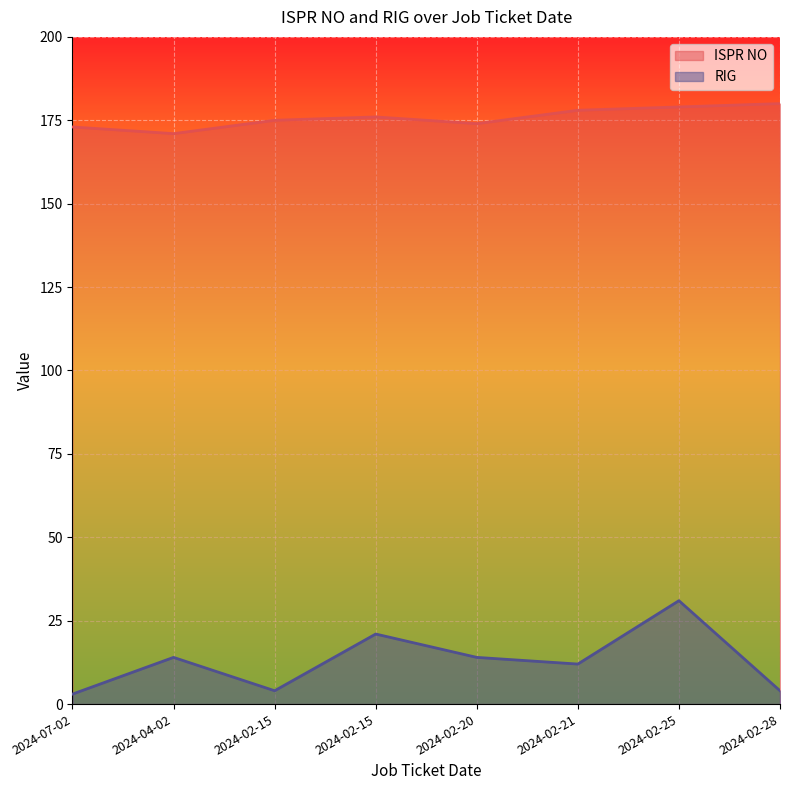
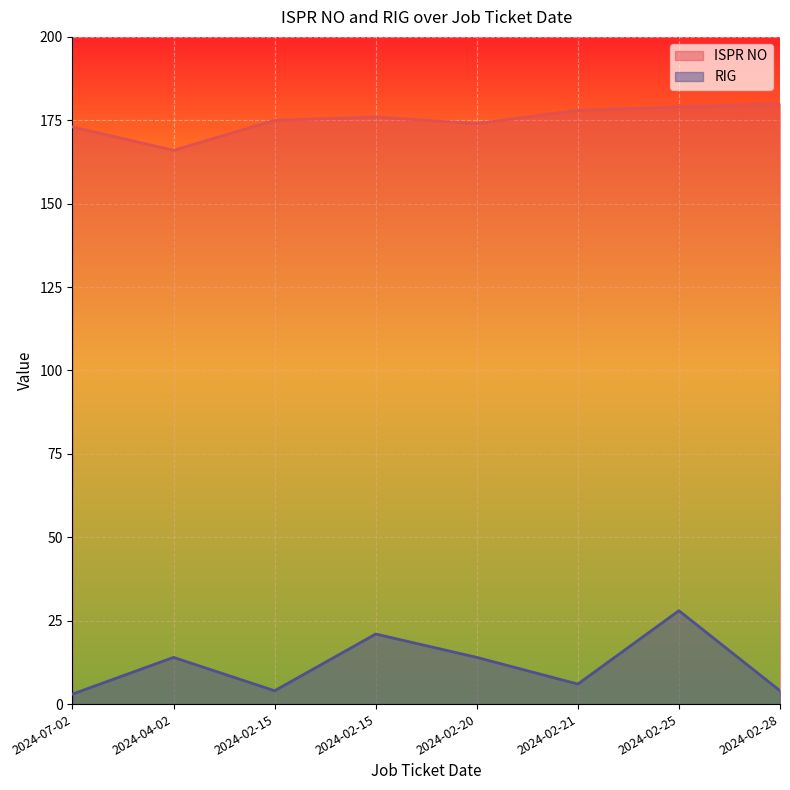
ISPR NO, 2024-04-02: 171 -> 166
RIG, 2024-02-21: 12 -> 6
RIG, 2024-02-25: 31 -> 28
